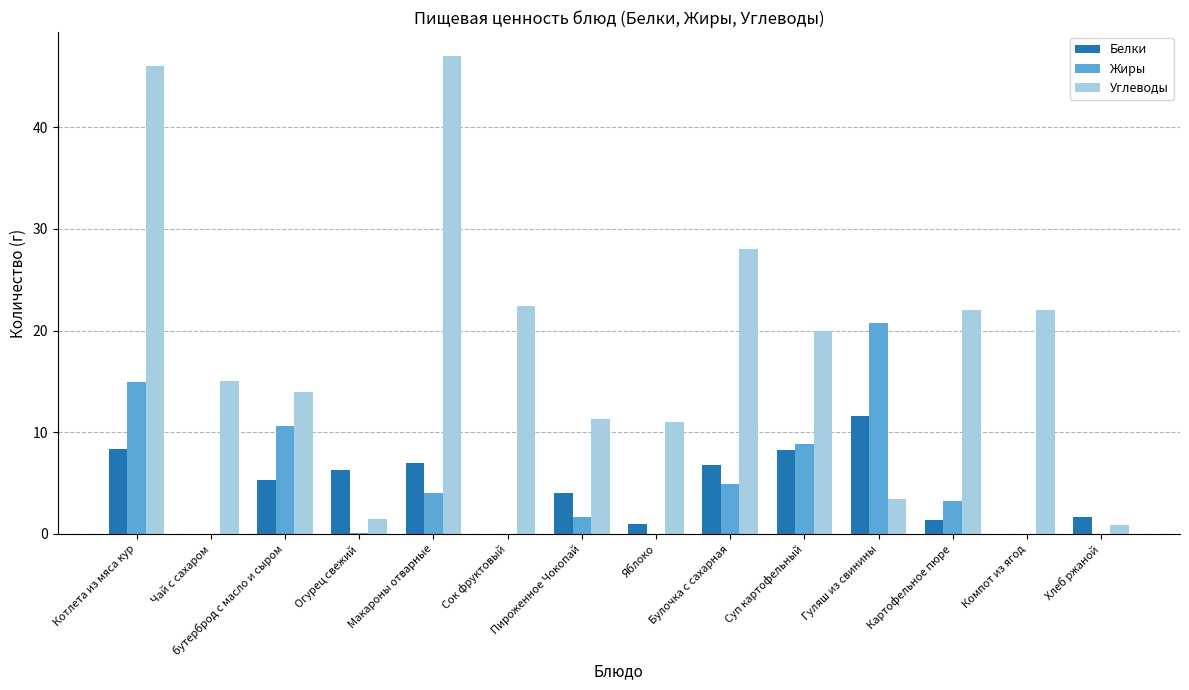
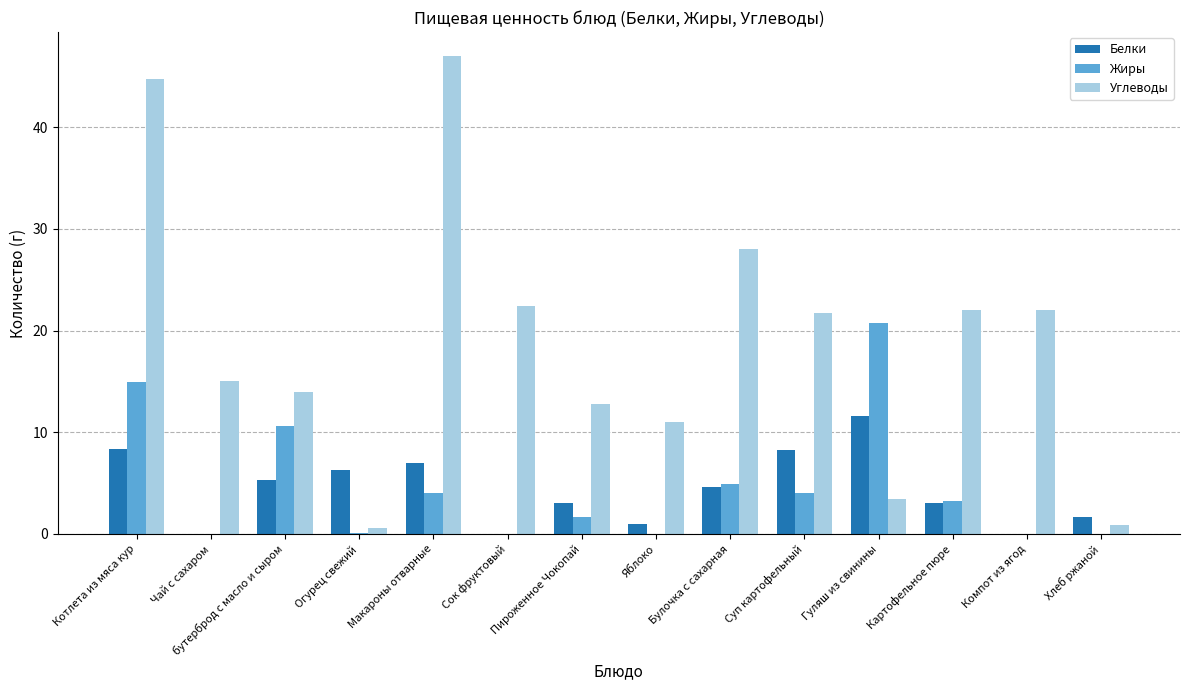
Углеводы, Котлета из мяса кур: 46.0 -> 44.7
Углеводы, Огурец свежий: 1.5 -> 0.6
Белки, Пироженное Чокопай: 4 -> 3
Углеводы, Пироженное Чокопай: 11.3 -> 12.8
Белки, Булочка с сахарная: 6.8 -> 4.6
Жиры, Суп картофельный: 8.8 -> 4.0
Углеводы, Суп картофельный: 20.0 -> 21.7
Белки, Картофельное пюре: 1.4 -> 3.0
